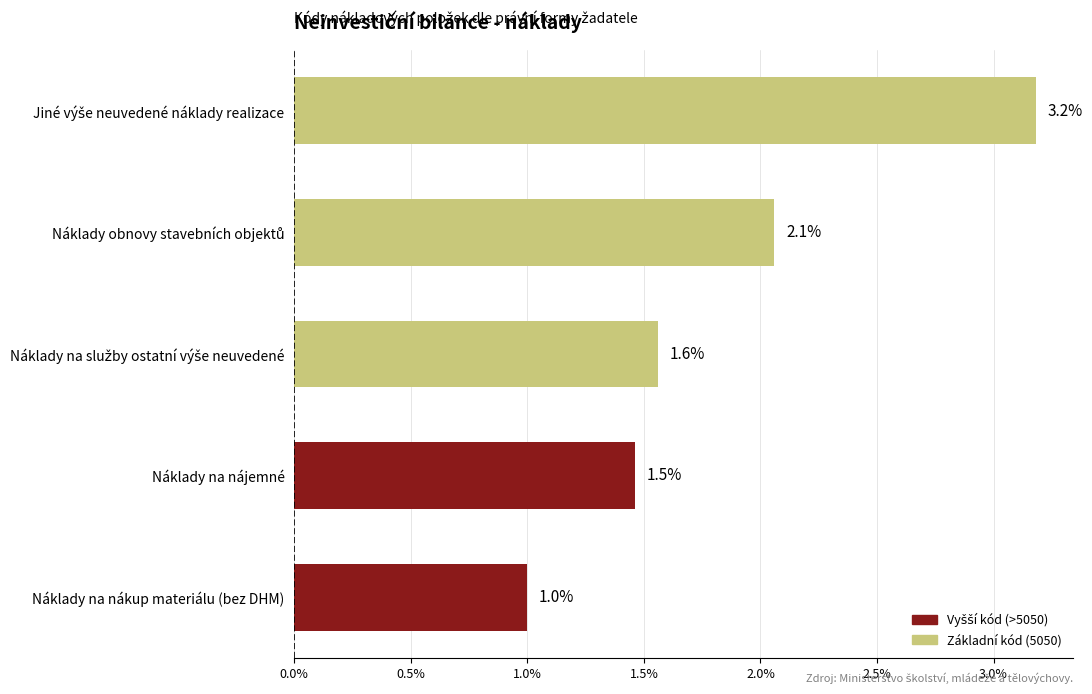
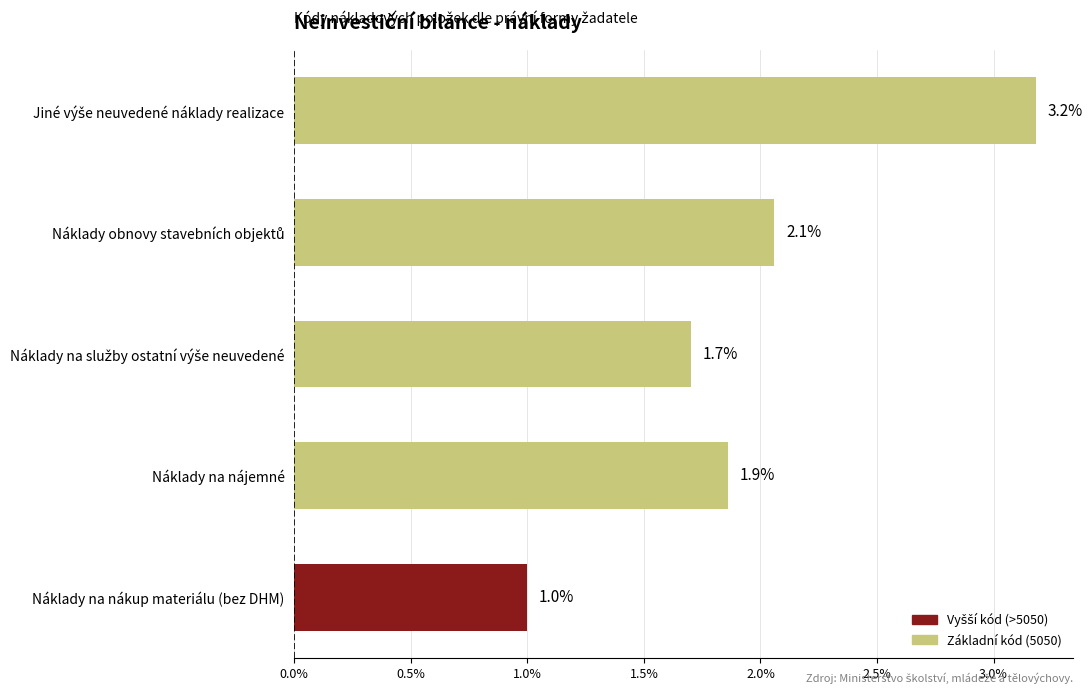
Náklady na služby ostatní výše neuvedené: 1.6% -> 1.7%
Náklady na nájemné: 1.5% -> 1.9%
